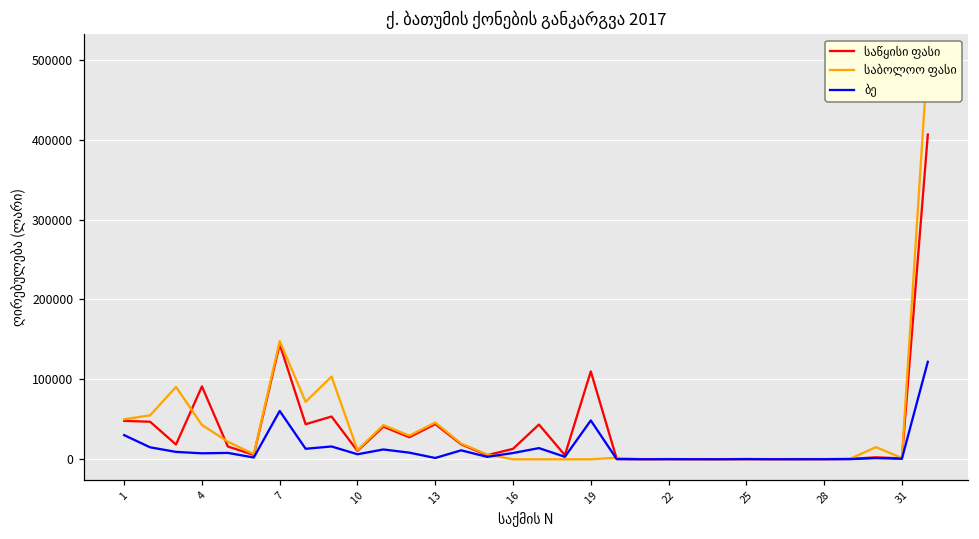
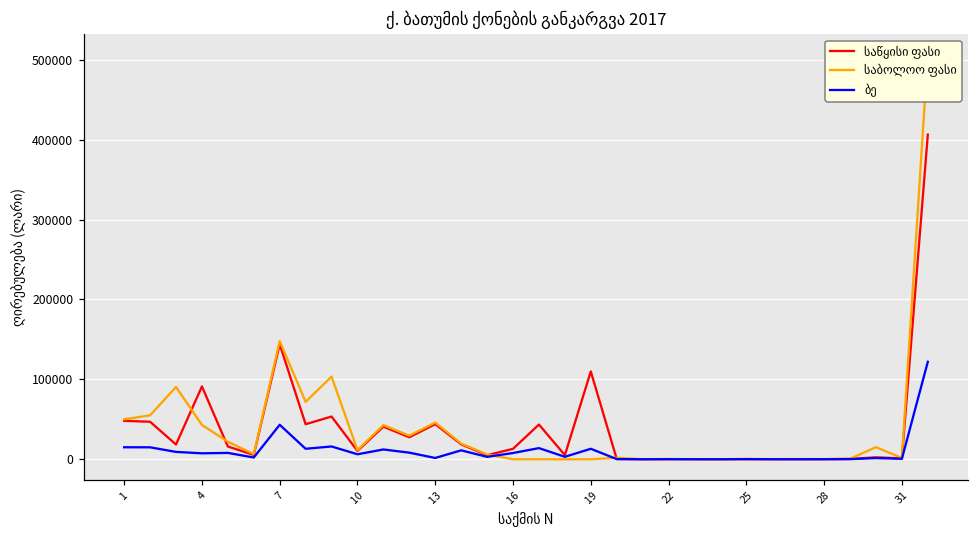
ბე, 1: 30000 -> 20000
ბე, 7: 60000 -> 40000
ბე, 19: 50000 -> 10000
